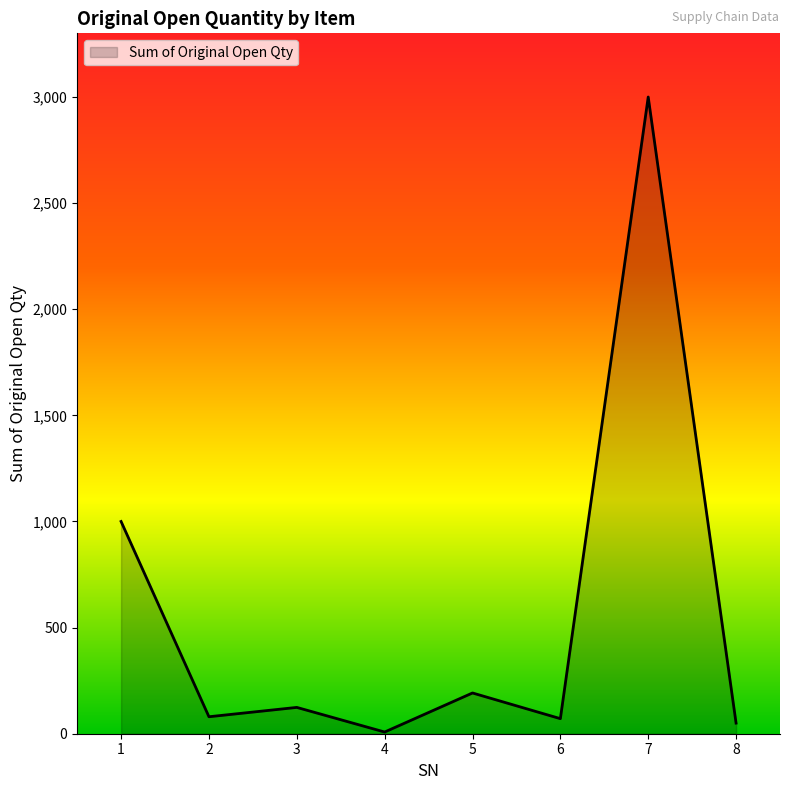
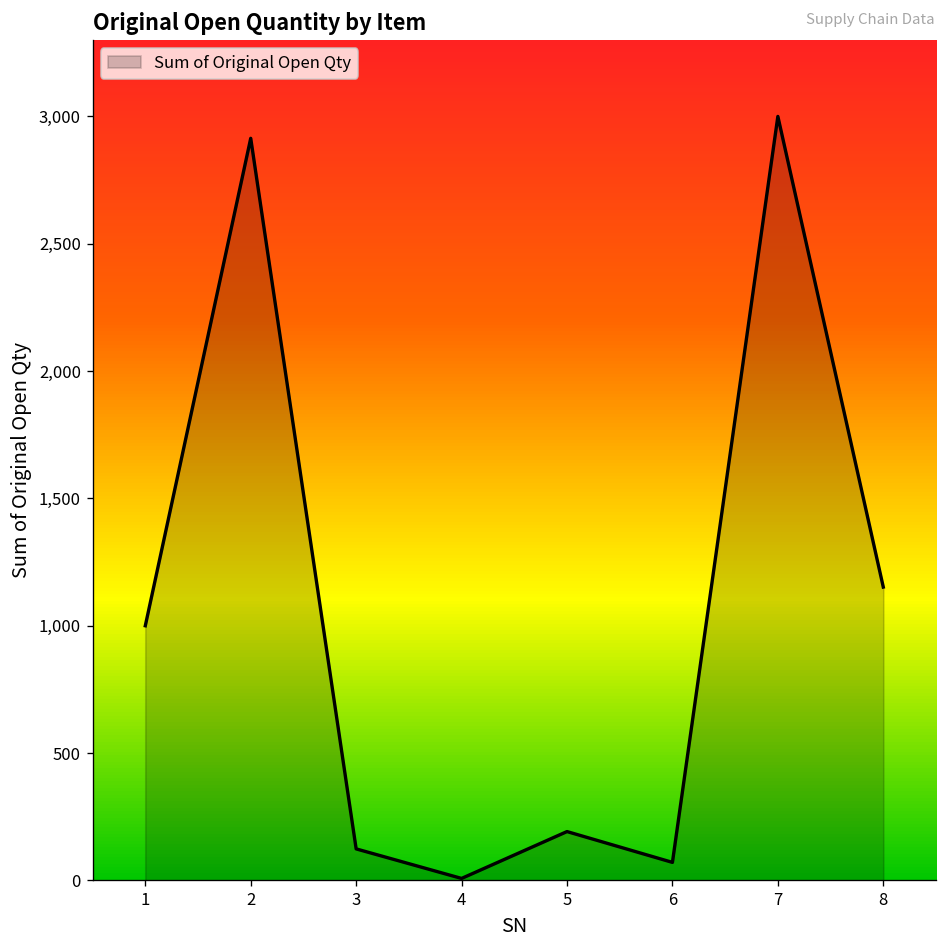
2: 80 -> 2,910
8: 50 -> 1,150
